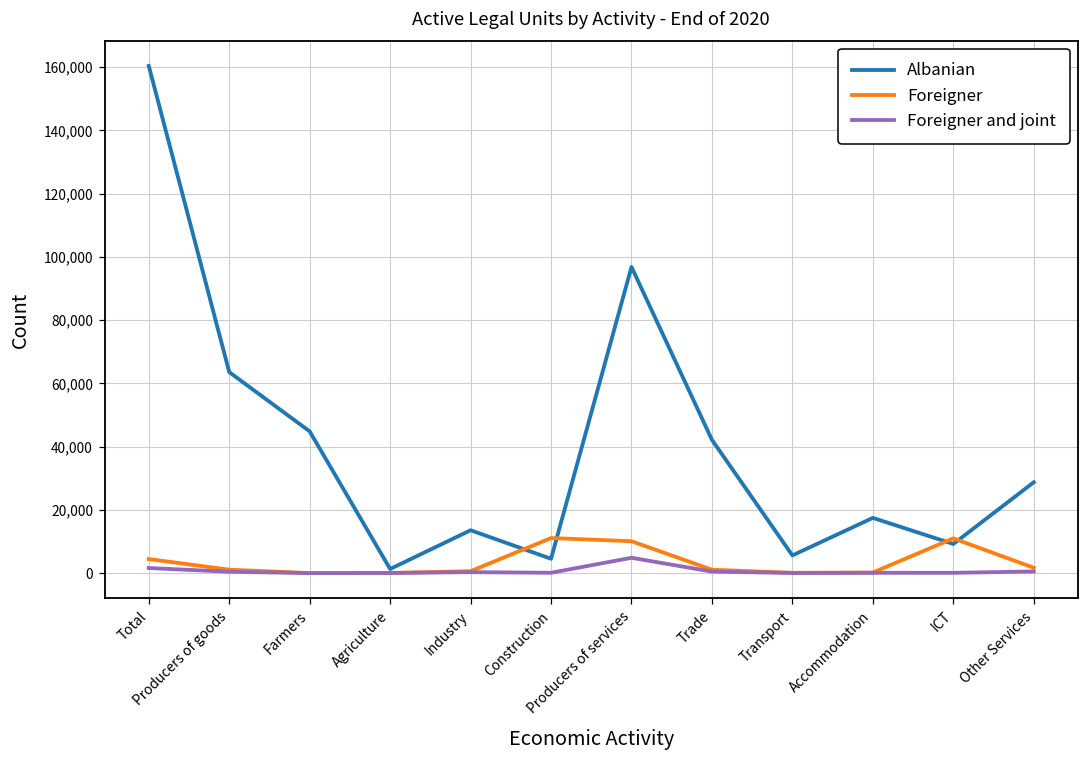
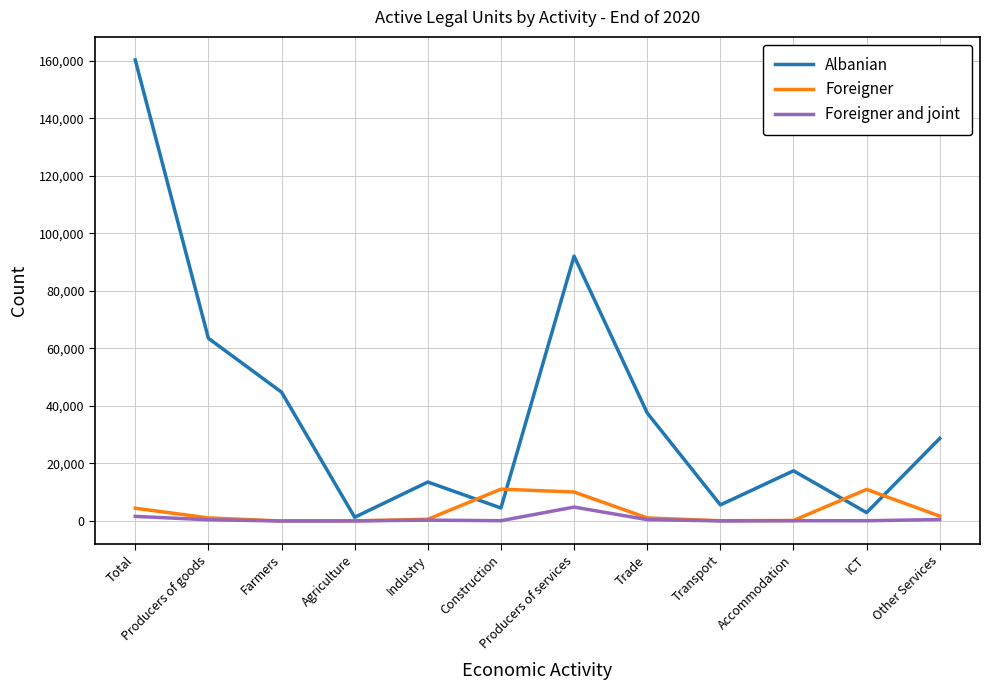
Albanian, Producers of services: 97,000 -> 92,000
Albanian, Trade: 42,000 -> 38,000
Albanian, ICT: 9,000 -> 3,000
